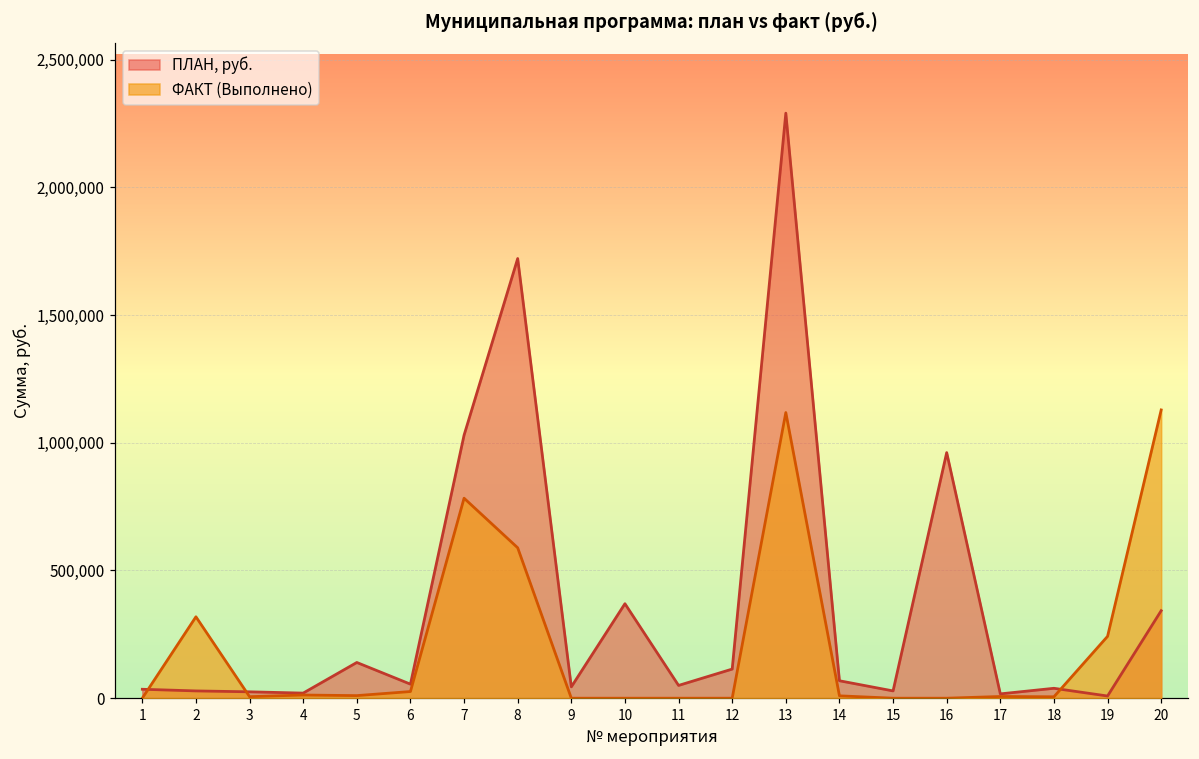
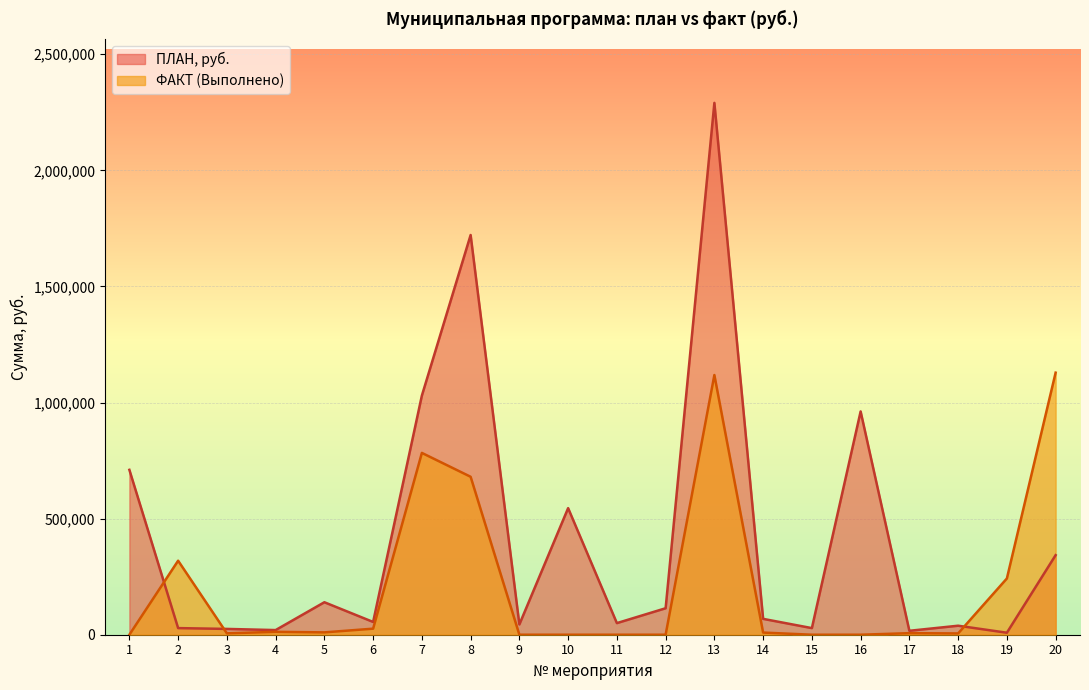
ПЛАН, руб., 1: 40,000 -> 710,000
ФАКТ (Выполнено), 8: 590,000 -> 680,000
ПЛАН, руб., 10: 370,000 -> 550,000
